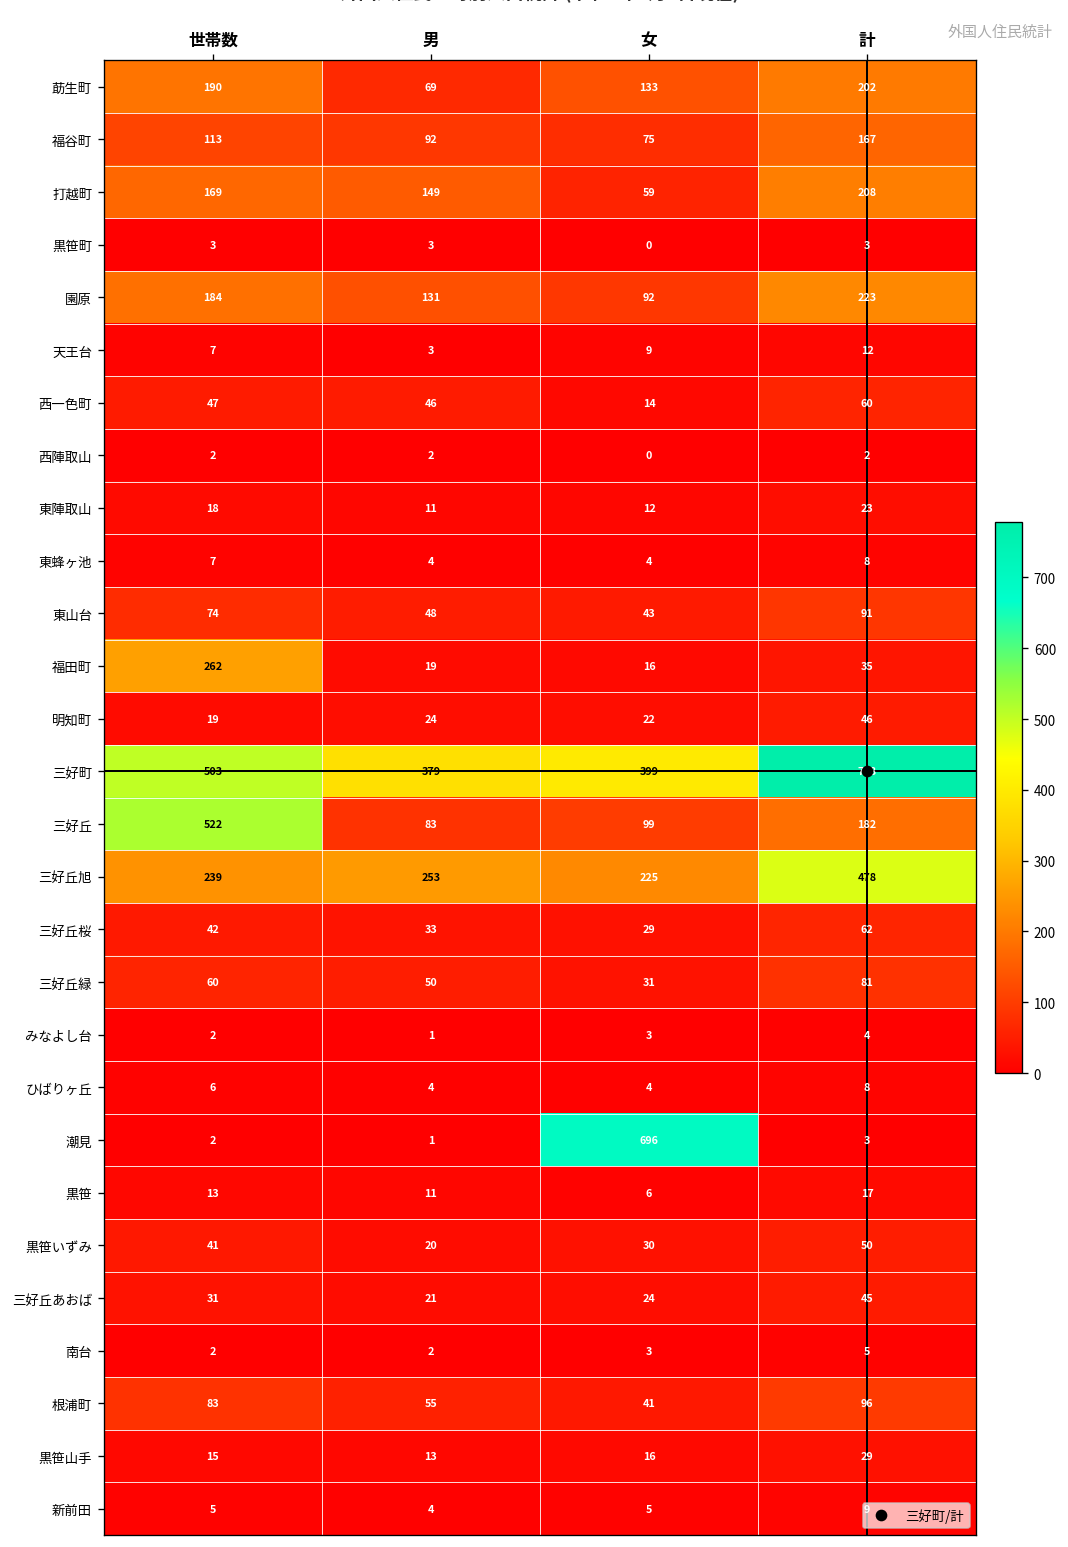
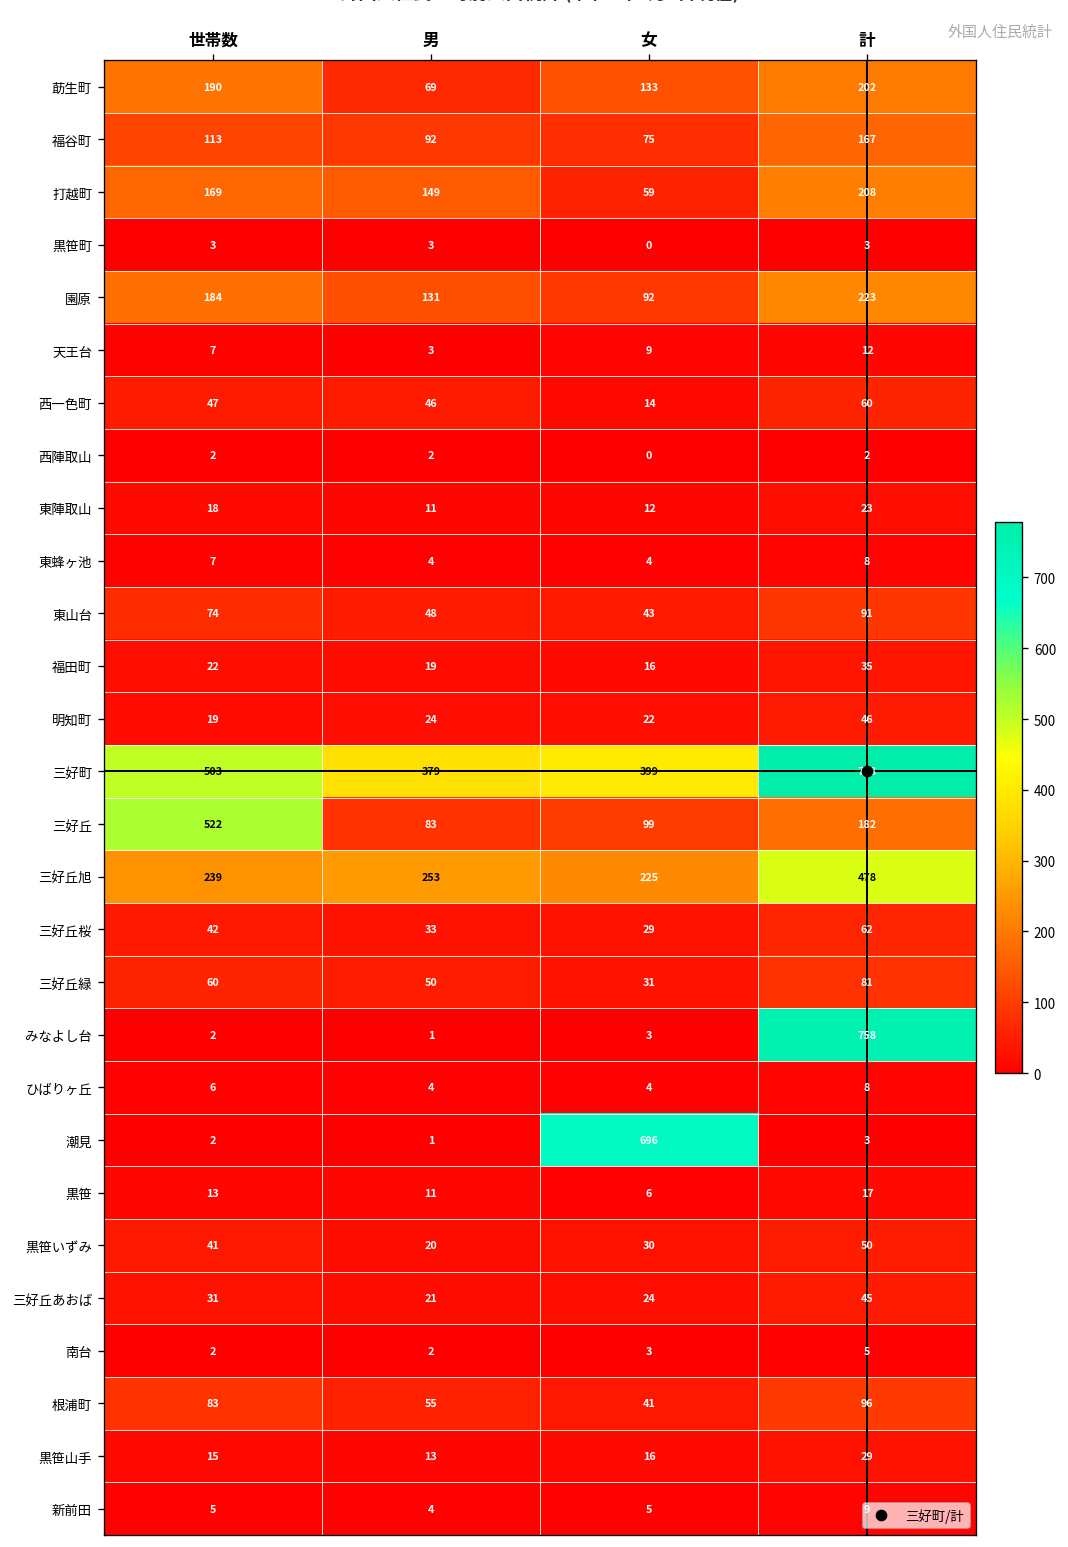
福田町, 世帯数: 262 -> 22
みなよし台, 計: 4 -> 758
